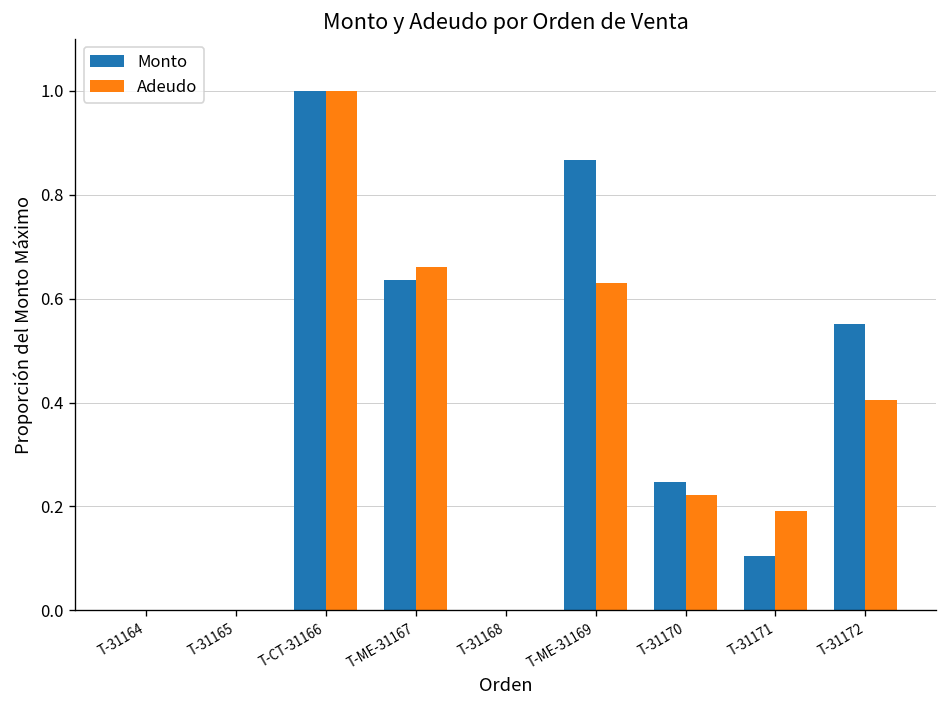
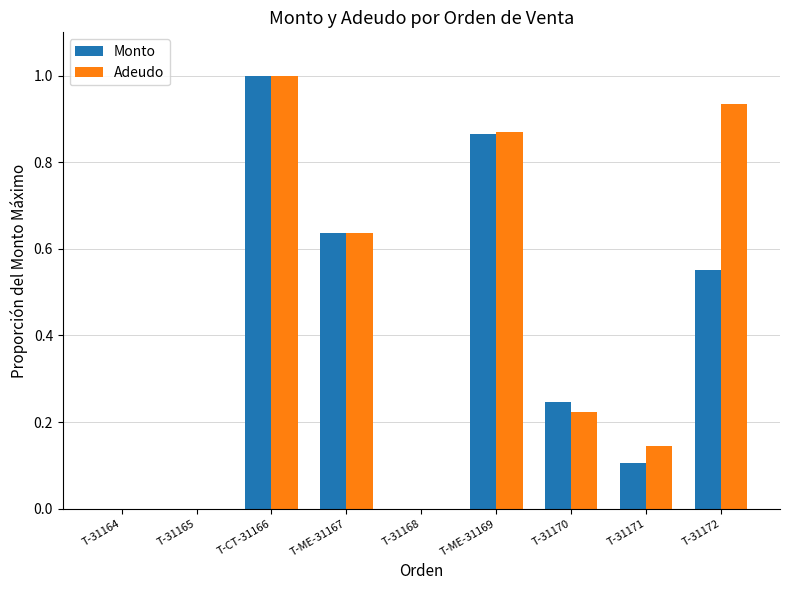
Adeudo, T-ME-31167: 0.66 -> 0.64
Adeudo, T-ME-31169: 0.63 -> 0.87
Adeudo, T-31171: 0.19 -> 0.15
Adeudo, T-31172: 0.41 -> 0.94
